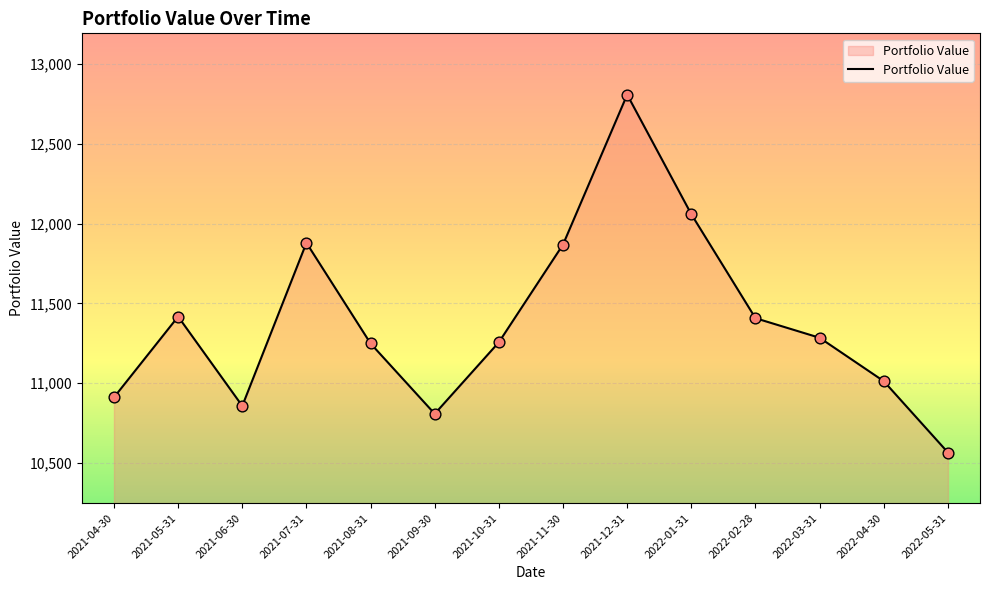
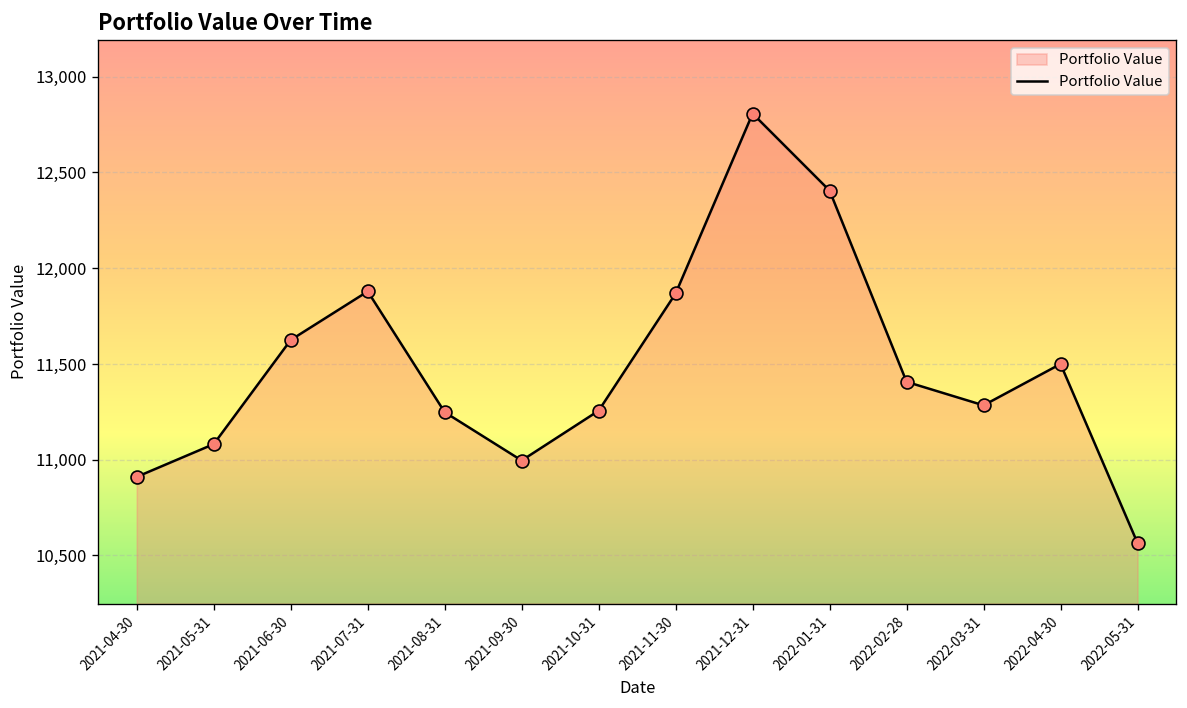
2021-05-31: 11,420 -> 11,080
2021-06-30: 10,860 -> 11,630
2021-09-30: 10,810 -> 11,000
2022-01-31: 12,060 -> 12,410
2022-04-30: 11,010 -> 11,500
